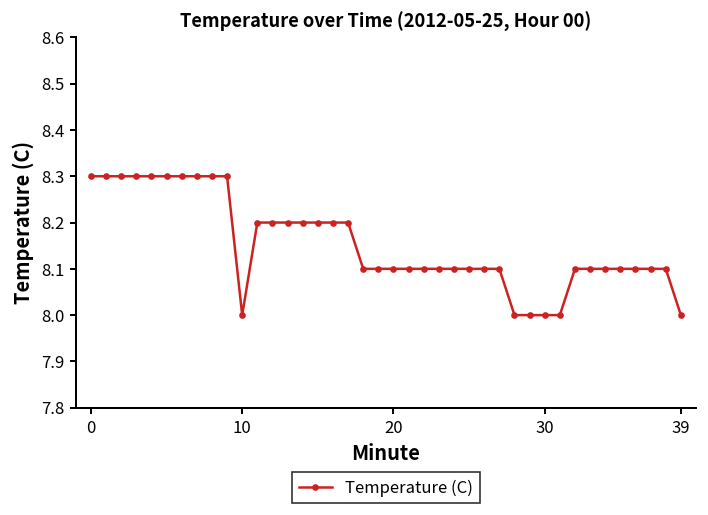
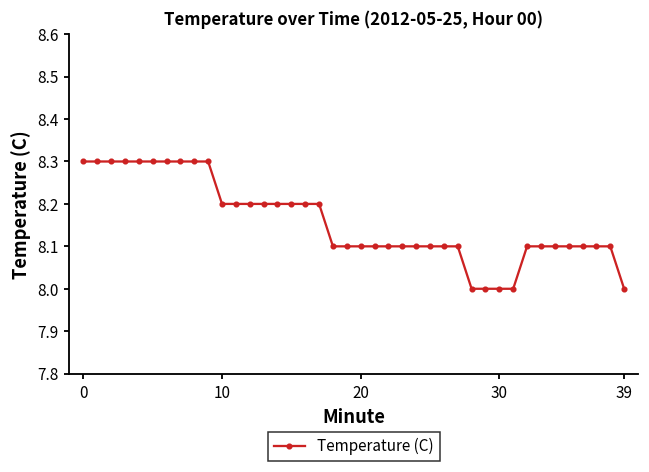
10: 8.0 -> 8.2
